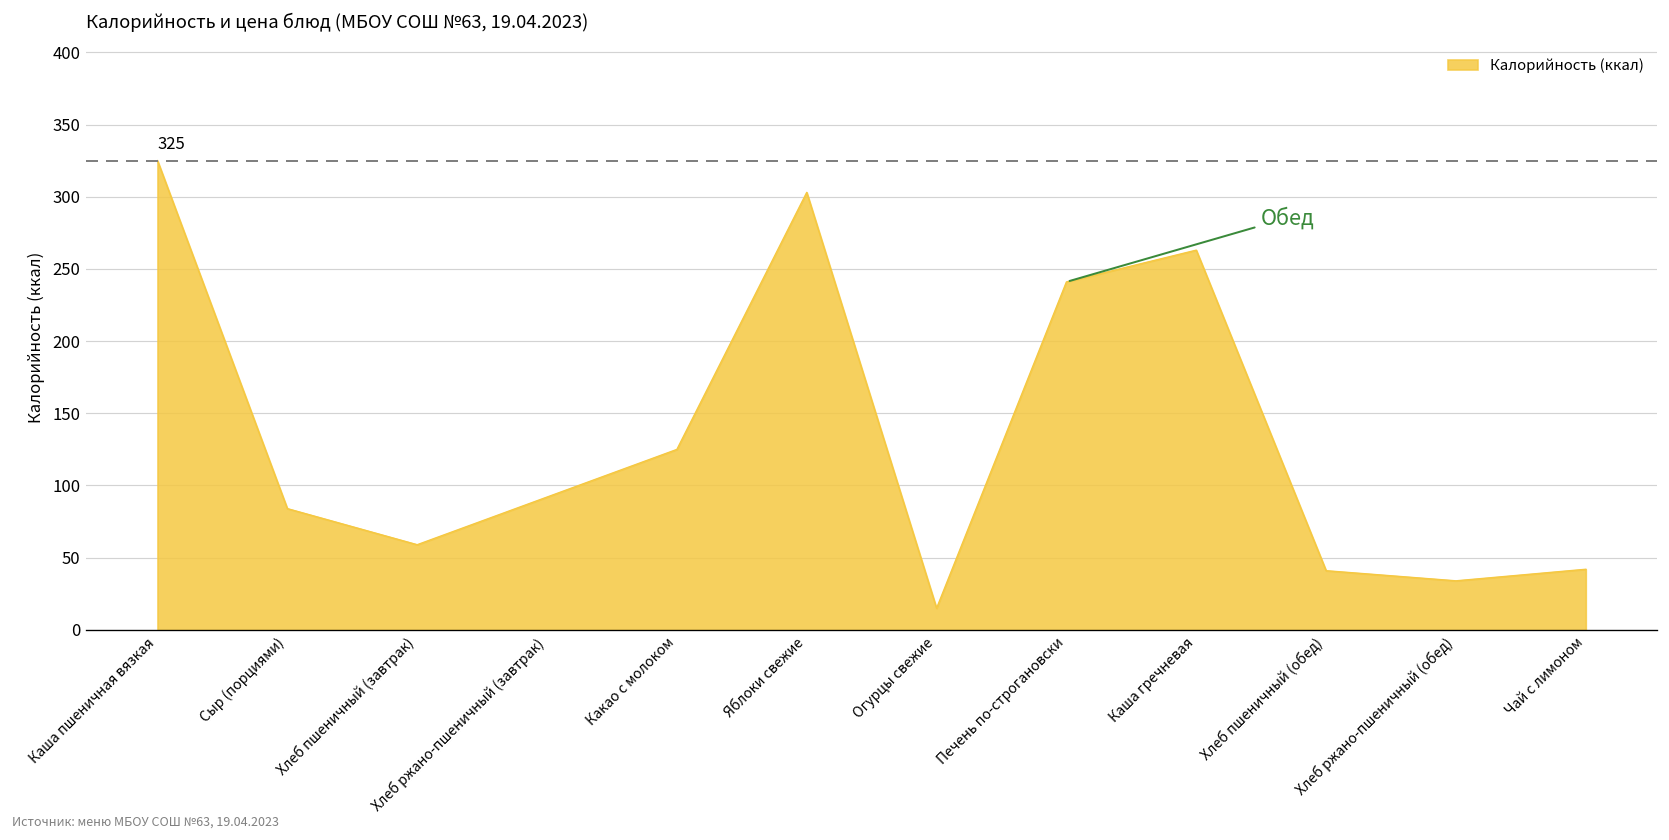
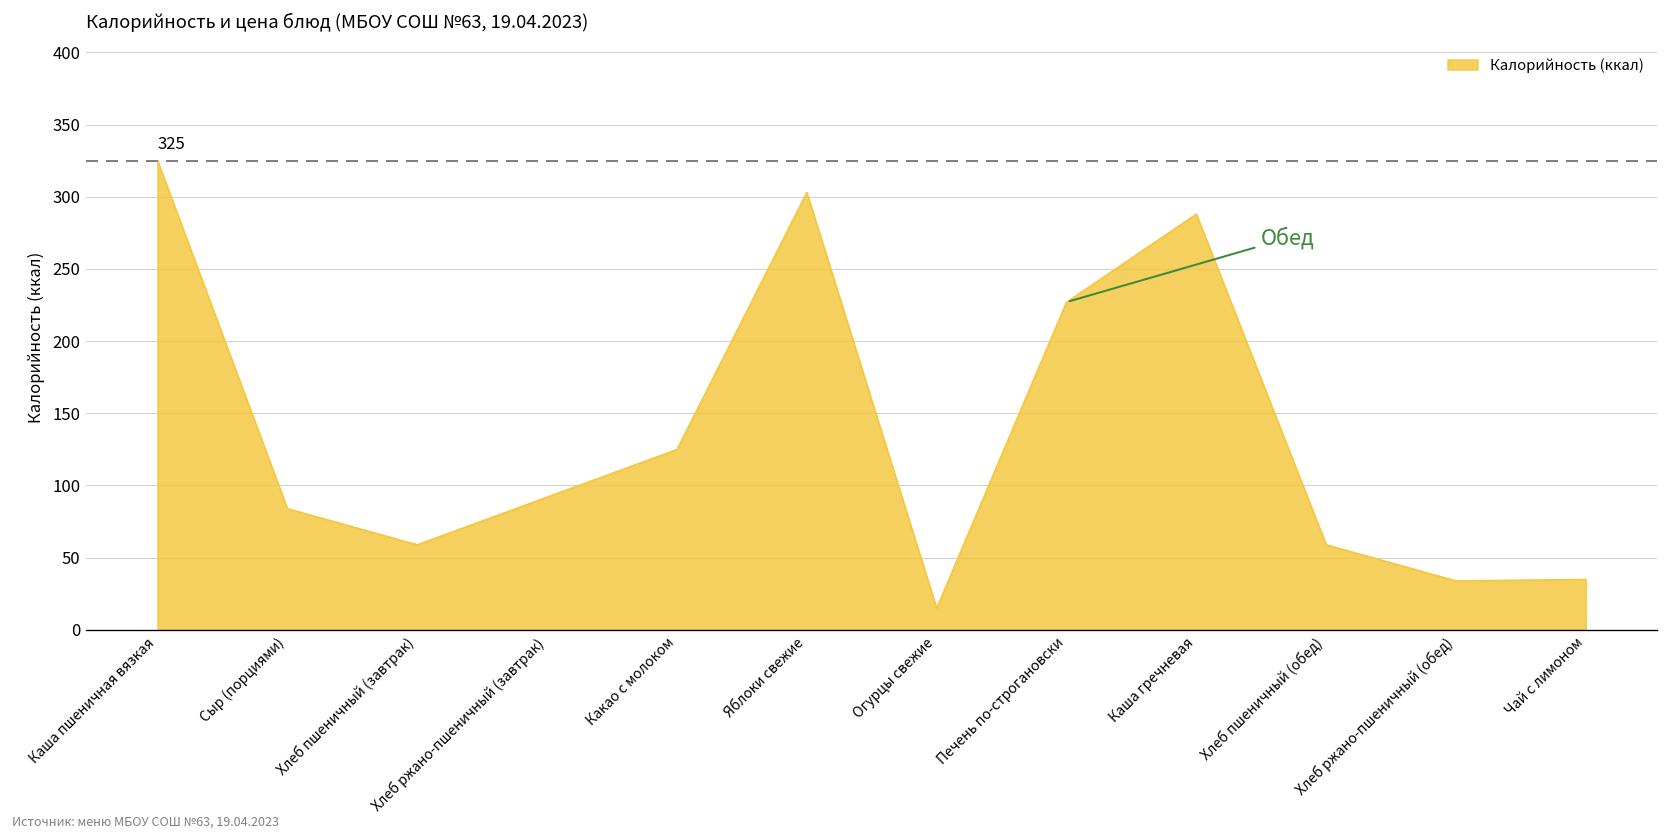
Печень по-строгановски: 241 -> 227
Каша гречневая: 263 -> 288
Хлеб пшеничный (обед): 41 -> 59
Чай с лимоном: 42 -> 35
